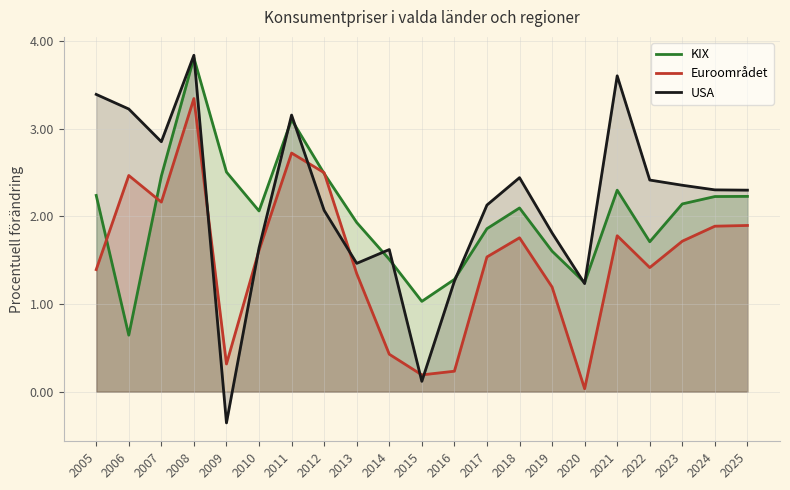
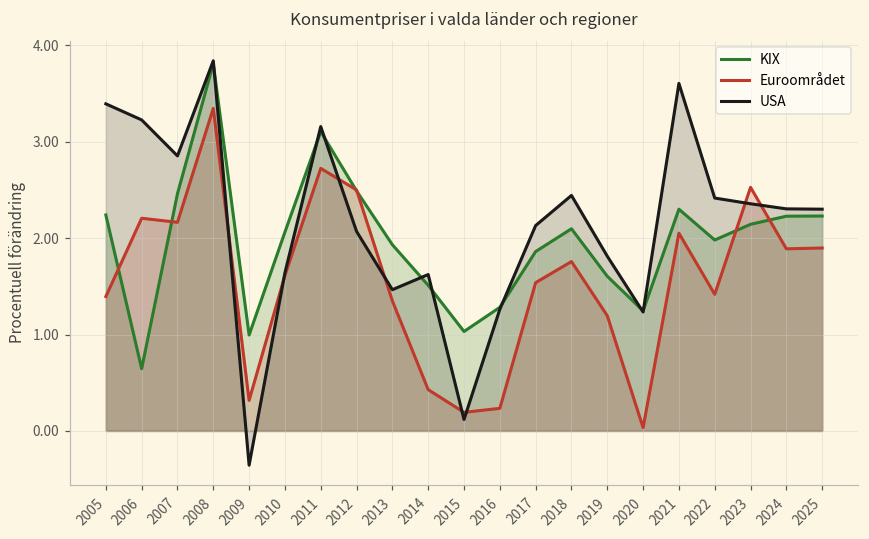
Euroområdet, 2006: 2.5 -> 2.2
KIX, 2009: 2.5 -> 1.0
Euroområdet, 2021: 1.8 -> 2.1
KIX, 2022: 1.7 -> 2.0
Euroområdet, 2023: 1.7 -> 2.5
